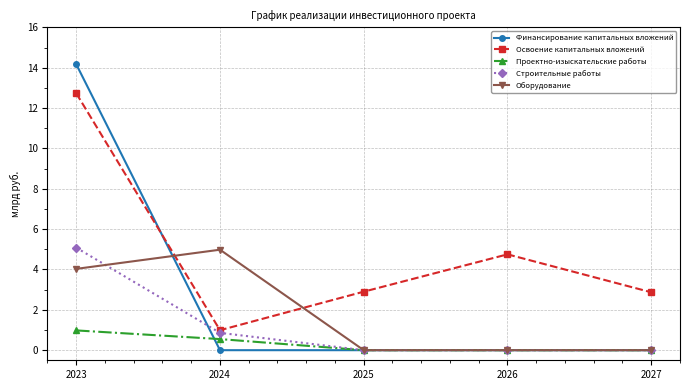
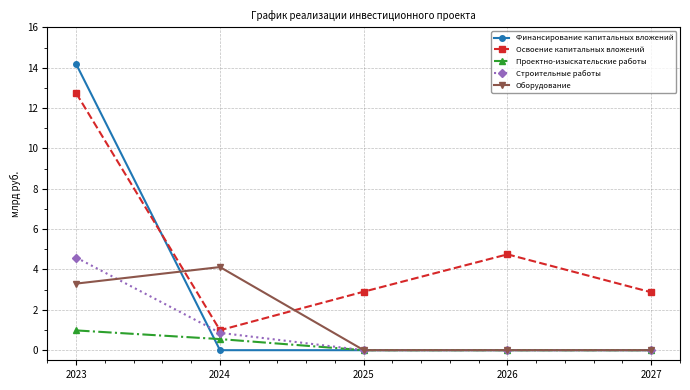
Строительные работы, 2023: 5.1 -> 4.6
Оборудование, 2023: 4.0 -> 3.3
Оборудование, 2024: 5.0 -> 4.1
